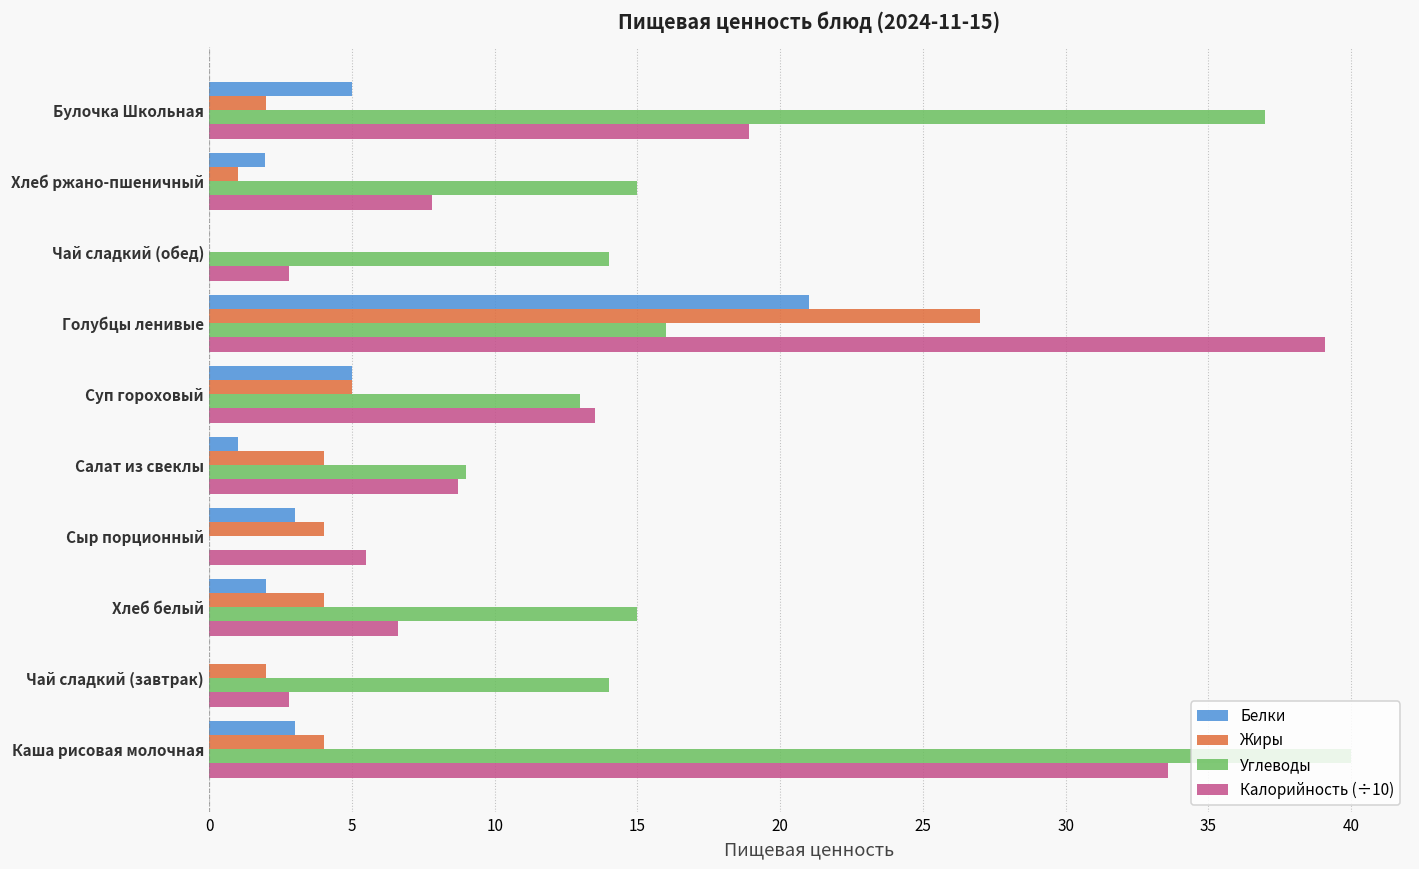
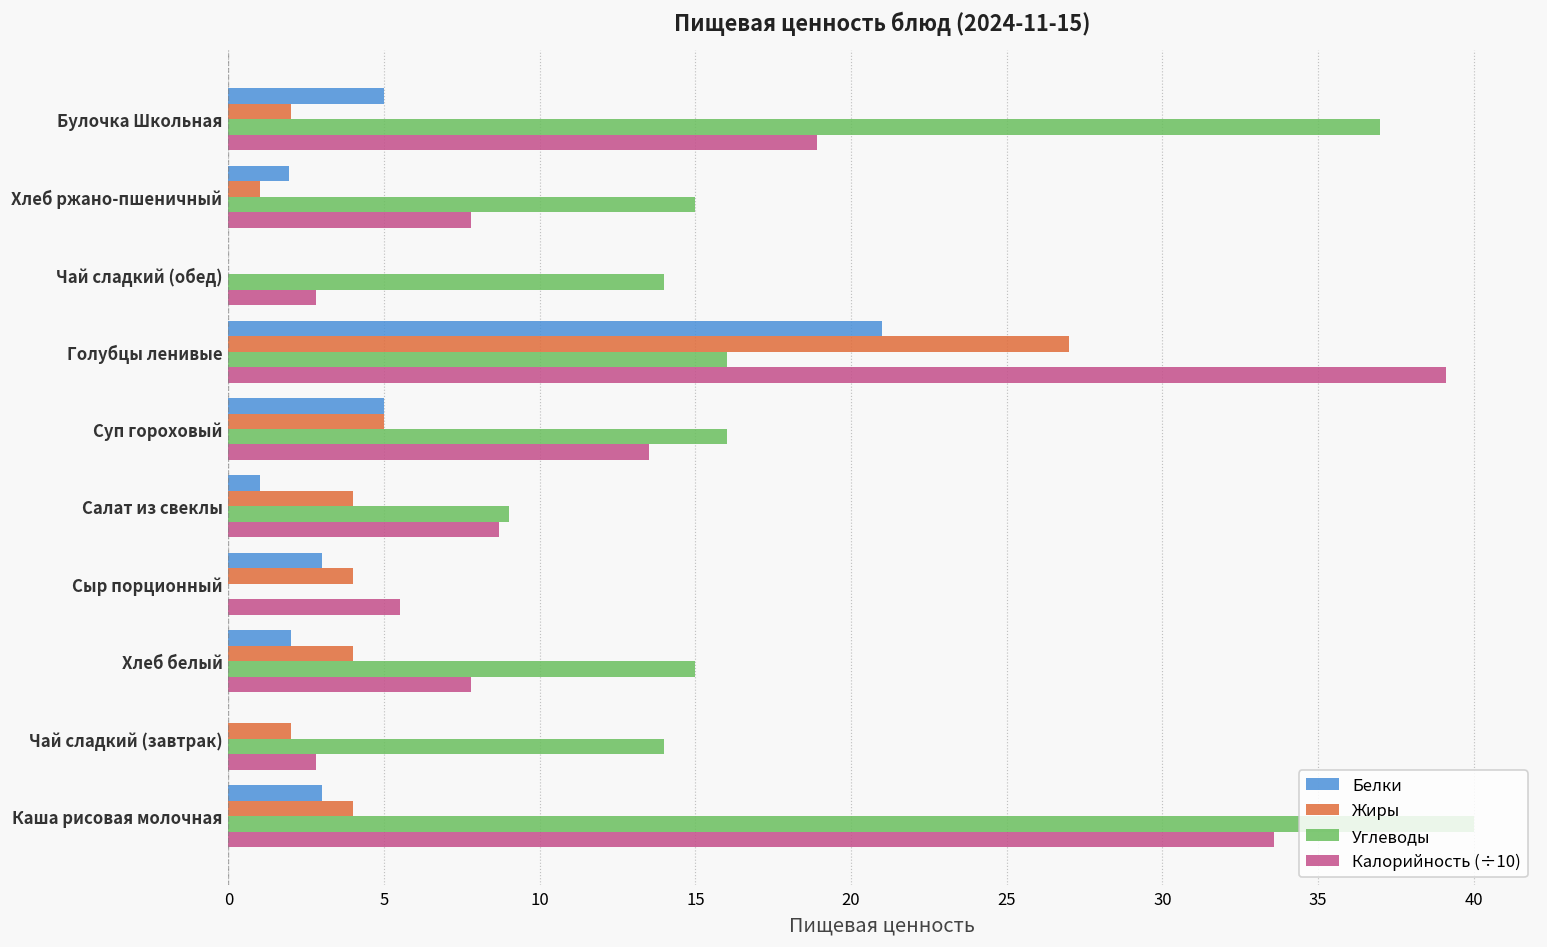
Углеводы, Суп гороховый: 13 -> 16
Калорийность (÷10), Хлеб белый: 6.6 -> 7.8
